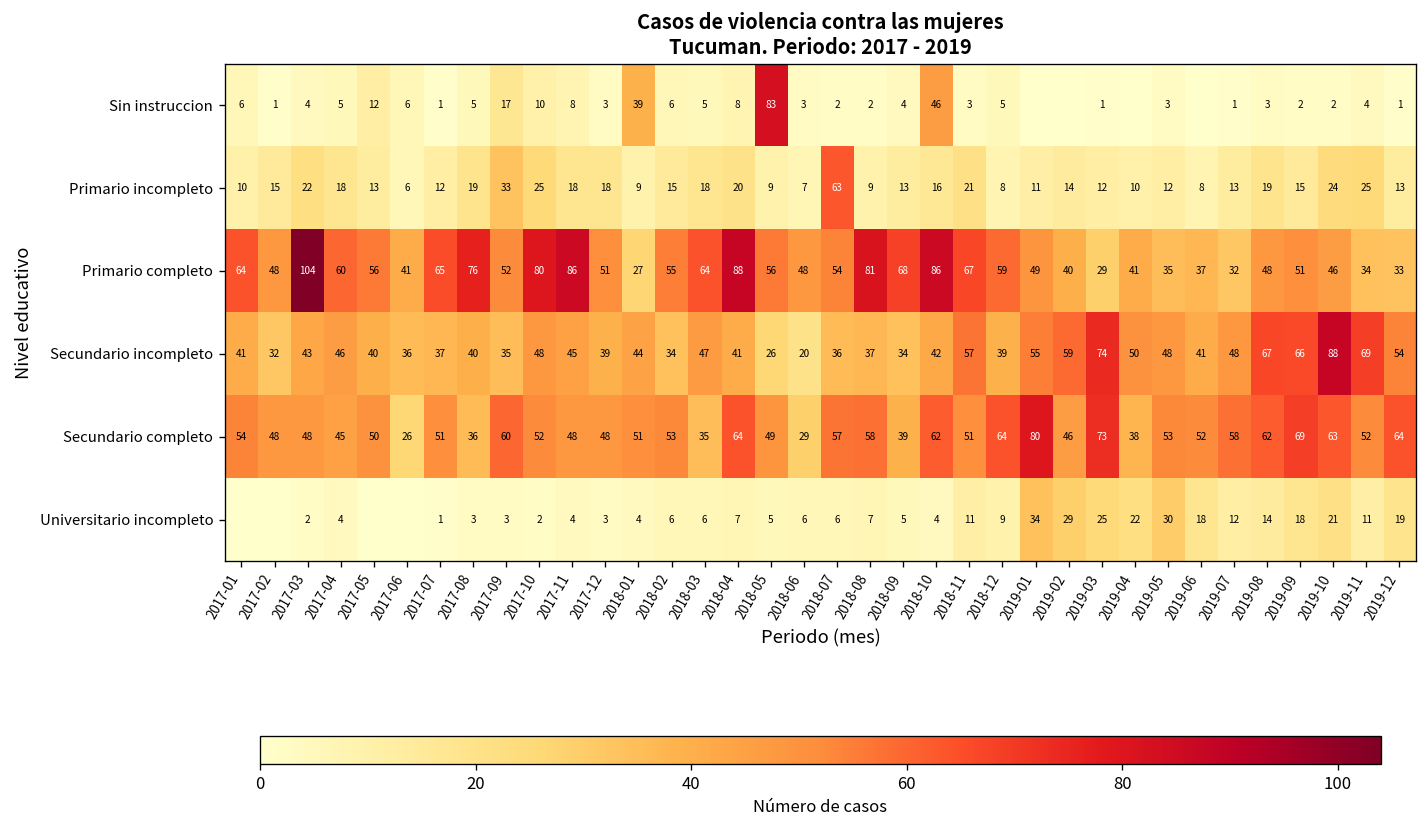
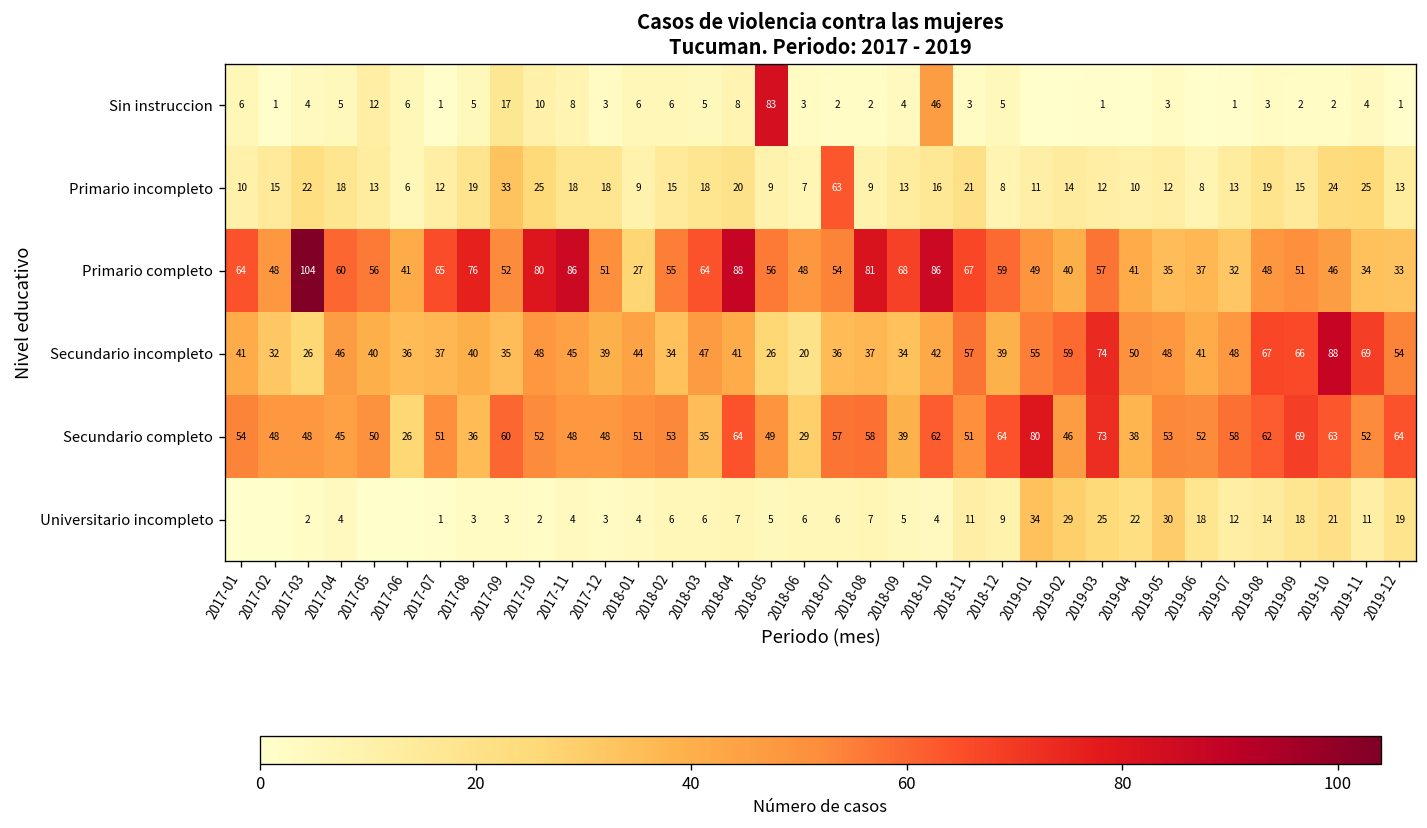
Sin instruccion, 2018-01: 39 -> 6
Primario completo, 2019-03: 29 -> 57
Secundario incompleto, 2017-03: 43 -> 26
